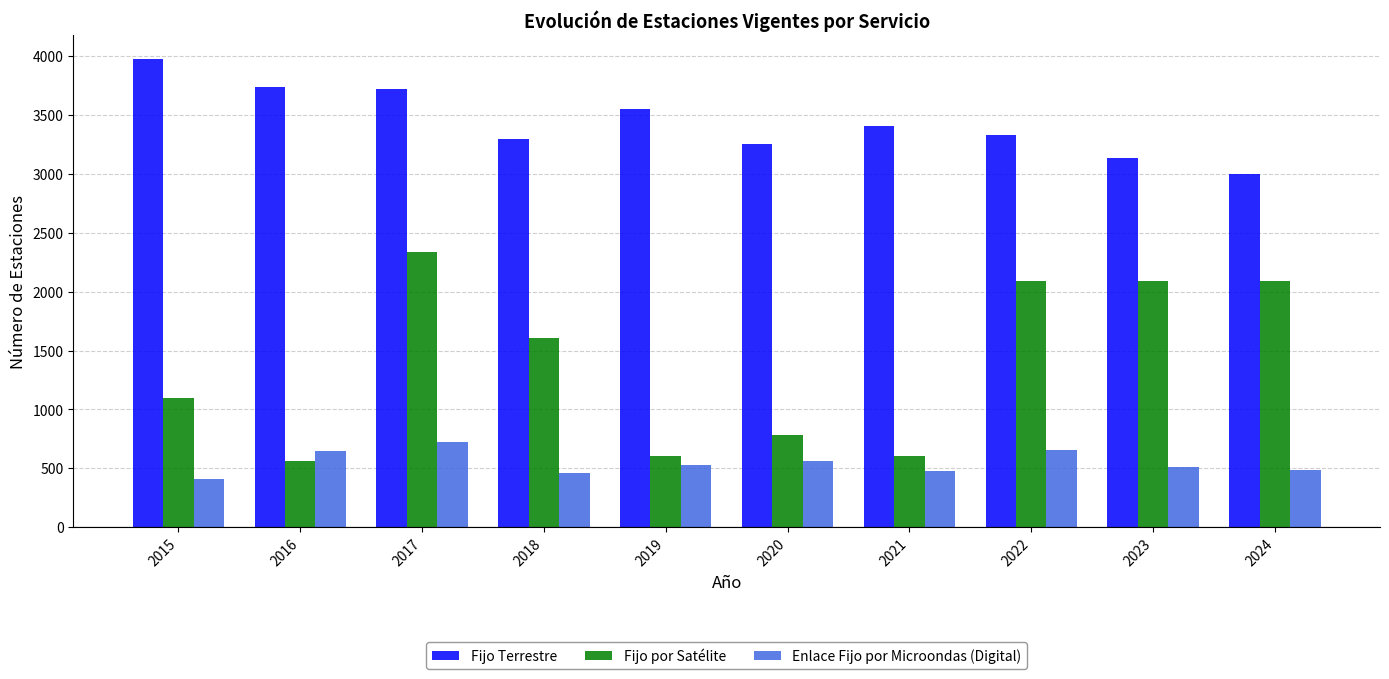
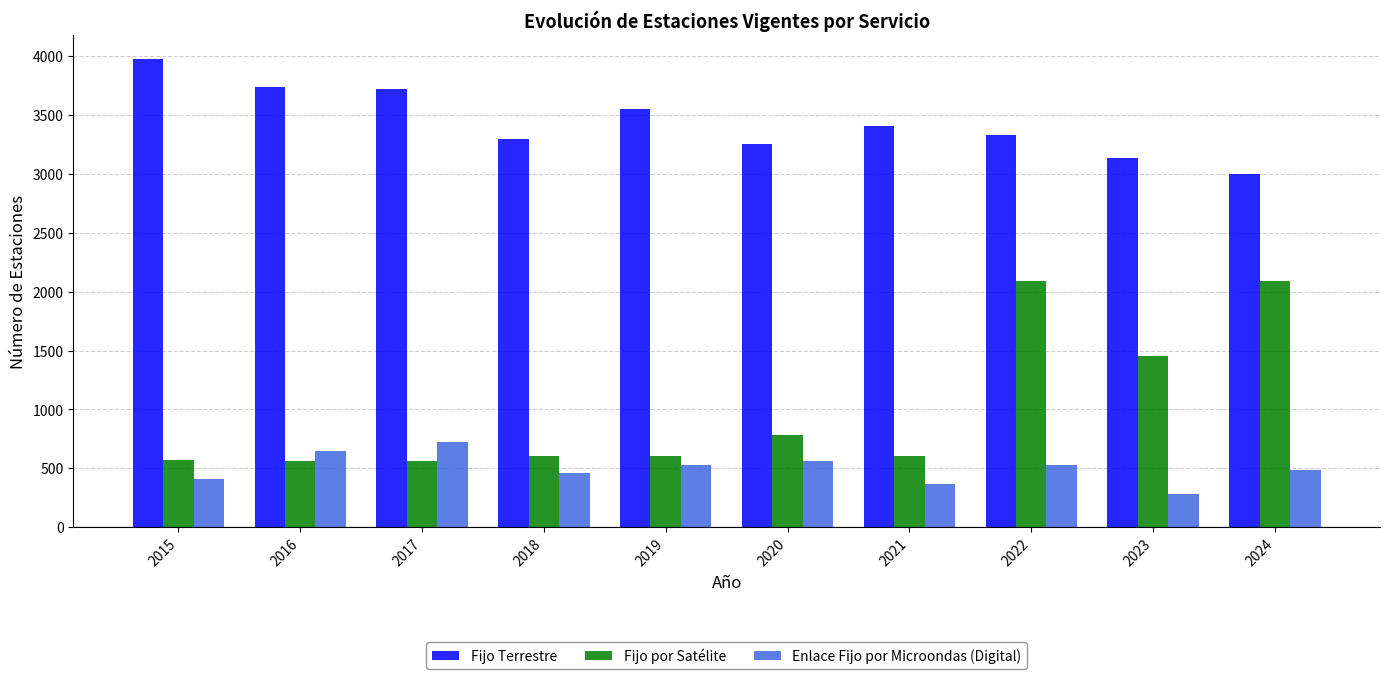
Fijo por Satélite, 2015: 1100 -> 570
Fijo por Satélite, 2017: 2340 -> 560
Fijo por Satélite, 2018: 1600 -> 600
Enlace Fijo por Microondas (Digital), 2021: 470 -> 370
Enlace Fijo por Microondas (Digital), 2022: 660 -> 530
Fijo por Satélite, 2023: 2090 -> 1460
Enlace Fijo por Microondas (Digital), 2023: 510 -> 280
